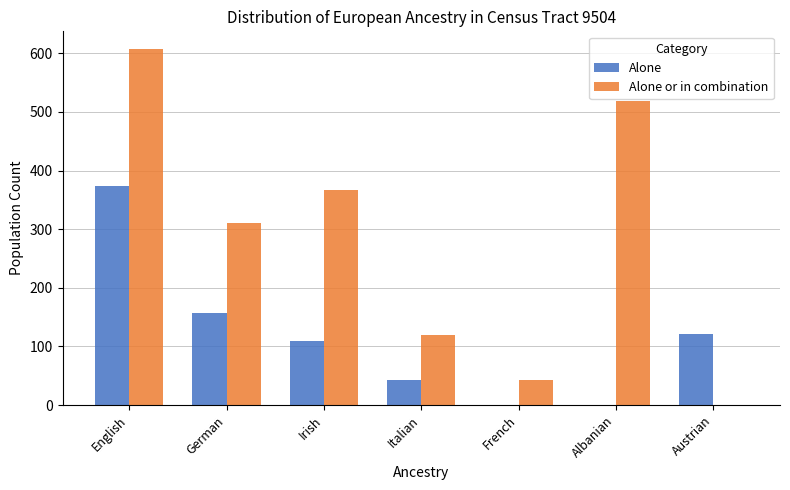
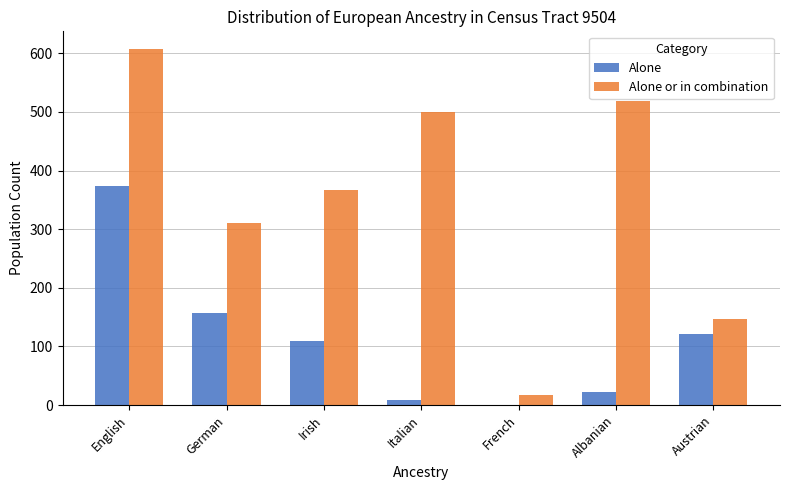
Alone, Italian: 40 -> 10
Alone or in combination, Italian: 120 -> 500
Alone or in combination, French: 40 -> 20
Alone, Albanian: 0 -> 20
Alone or in combination, Austrian: 0 -> 150
